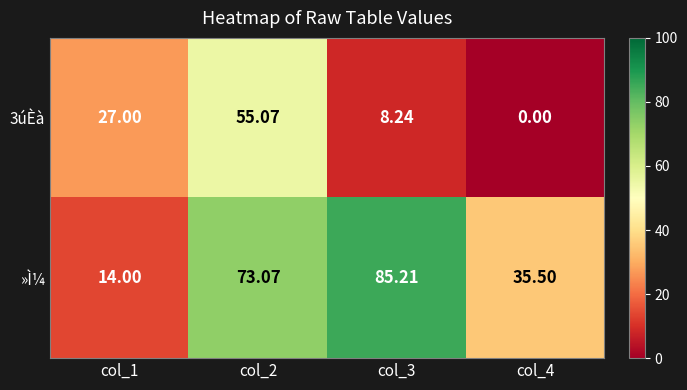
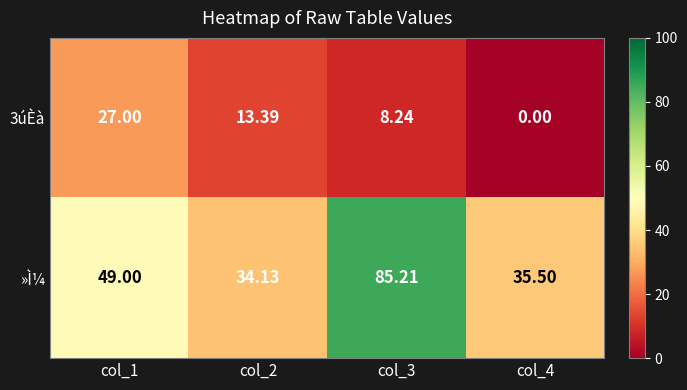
3úÈà, col_2: 55.07 -> 13.39
»Ì¼, col_1: 14.00 -> 49.00
»Ì¼, col_2: 73.07 -> 34.13
